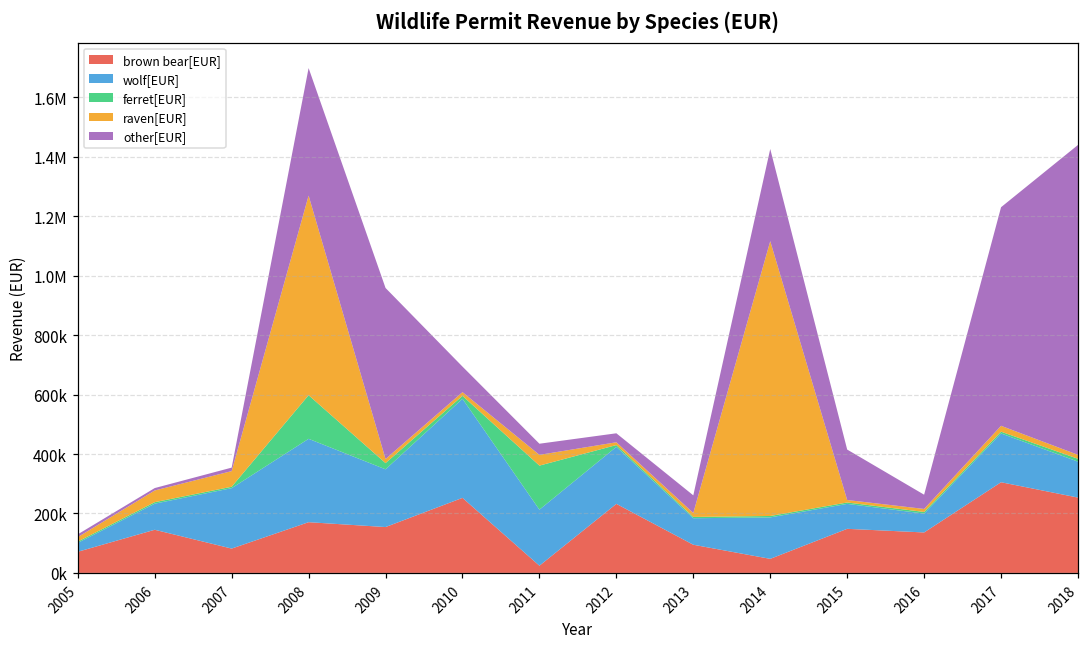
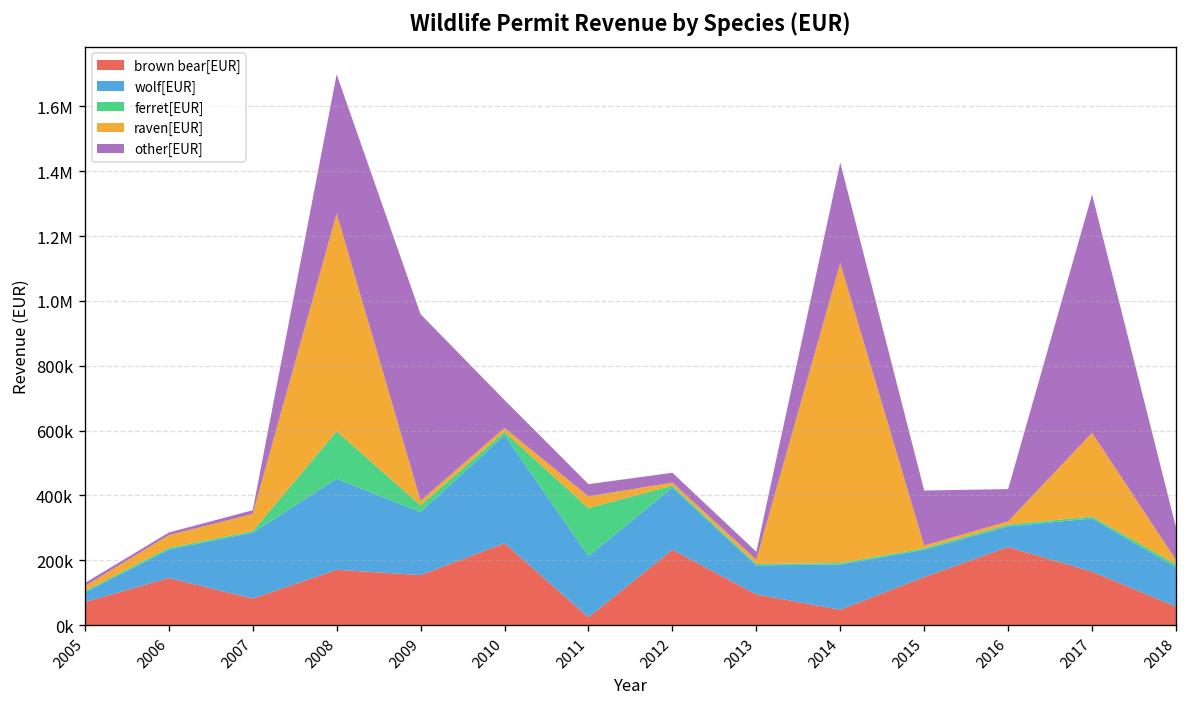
other[EUR], 2013: 60000 -> 20000
brown bear[EUR], 2016: 140000 -> 240000
other[EUR], 2016: 50000 -> 100000
brown bear[EUR], 2017: 310000 -> 160000
raven[EUR], 2017: 20000 -> 260000
brown bear[EUR], 2018: 250000 -> 60000
other[EUR], 2018: 1040000 -> 100000
